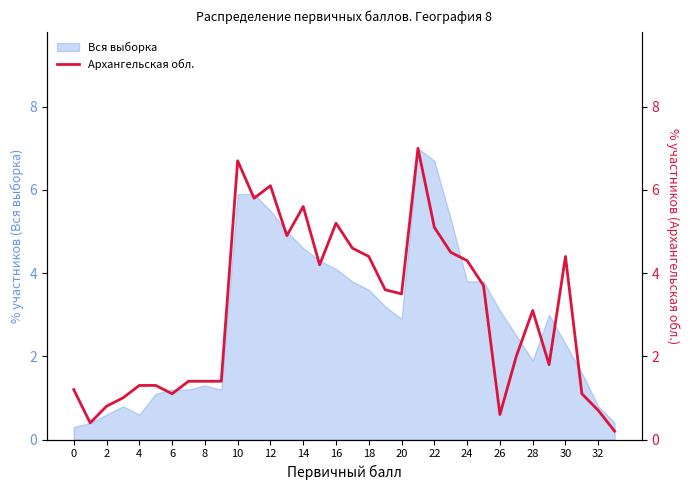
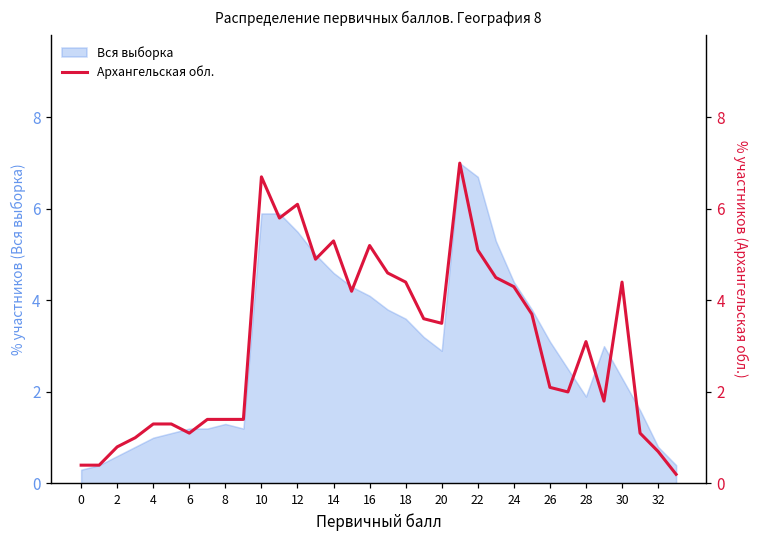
Вся выборка, 4: 0.6 -> 1.0
Вся выборка, 24: 3.8 -> 4.4
Архангельская обл., 0: 1.2 -> 0.4
Архангельская обл., 14: 5.6 -> 5.3
Архангельская обл., 26: 0.6 -> 2.1
